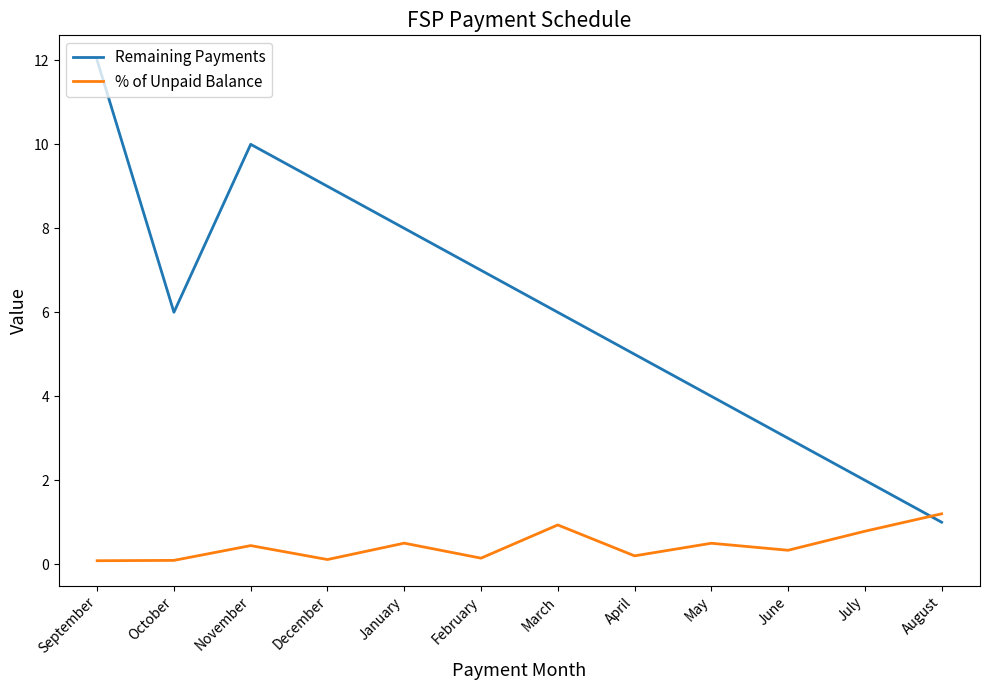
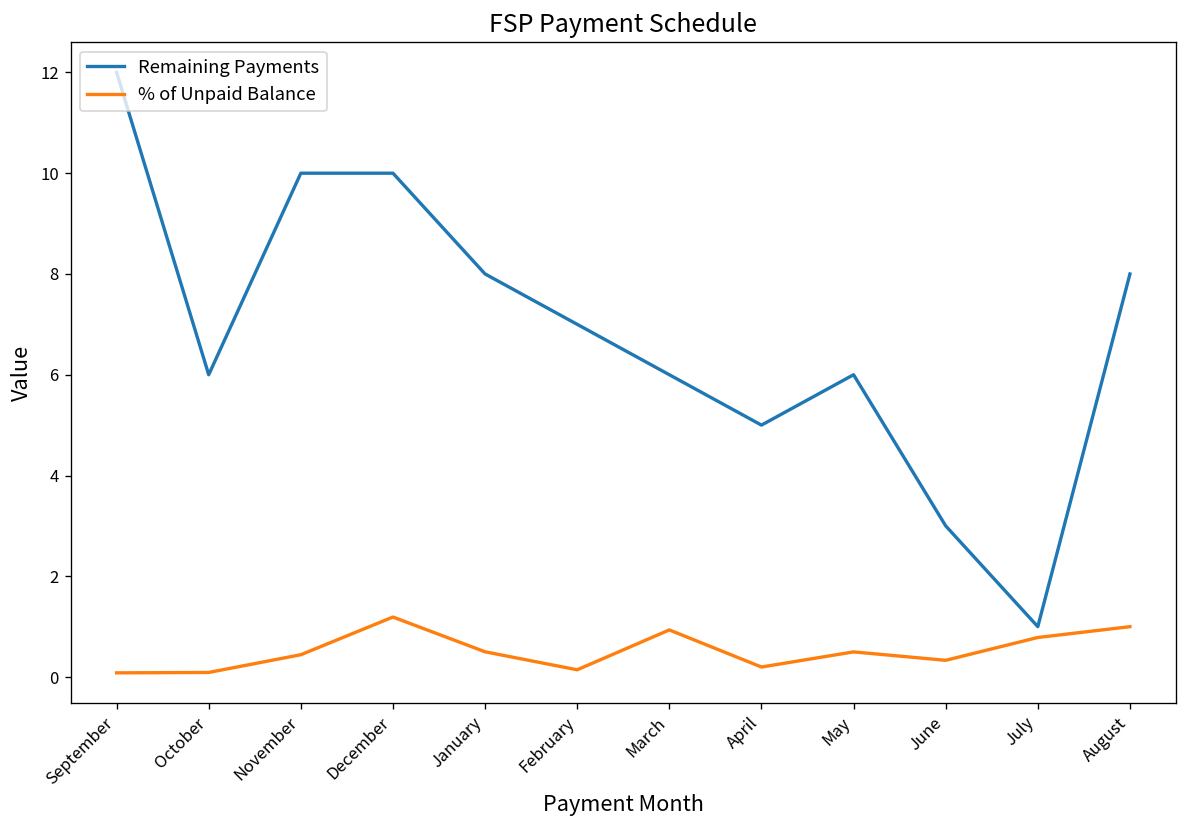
Remaining Payments, December: 9 -> 10
% of Unpaid Balance, December: 0.1 -> 1.2
Remaining Payments, May: 4 -> 6
Remaining Payments, July: 2 -> 1
Remaining Payments, August: 1 -> 8
% of Unpaid Balance, August: 1.2 -> 1.0
